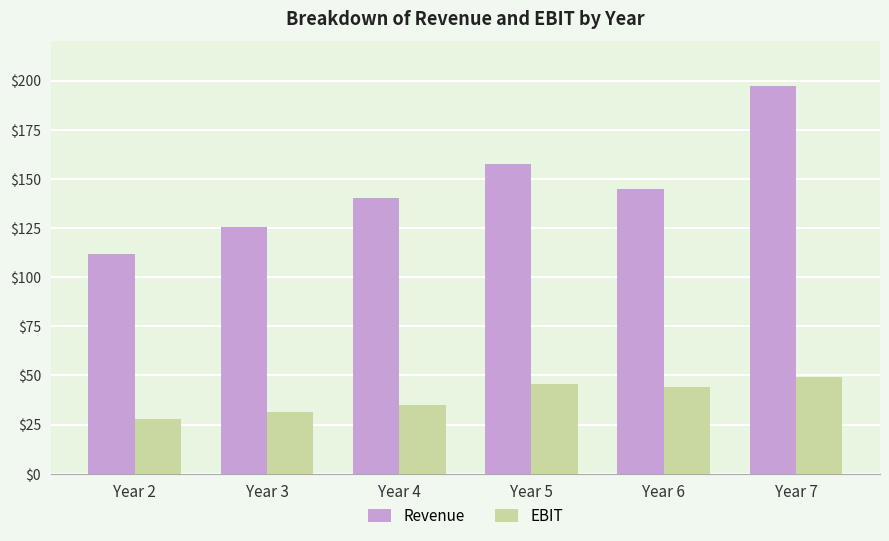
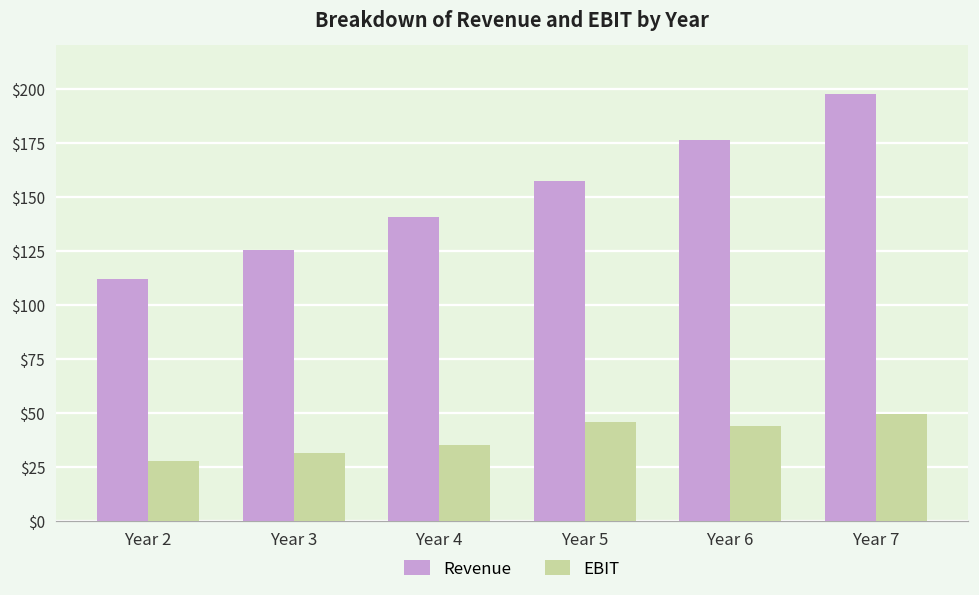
Revenue, Year 6: $145 -> $176
